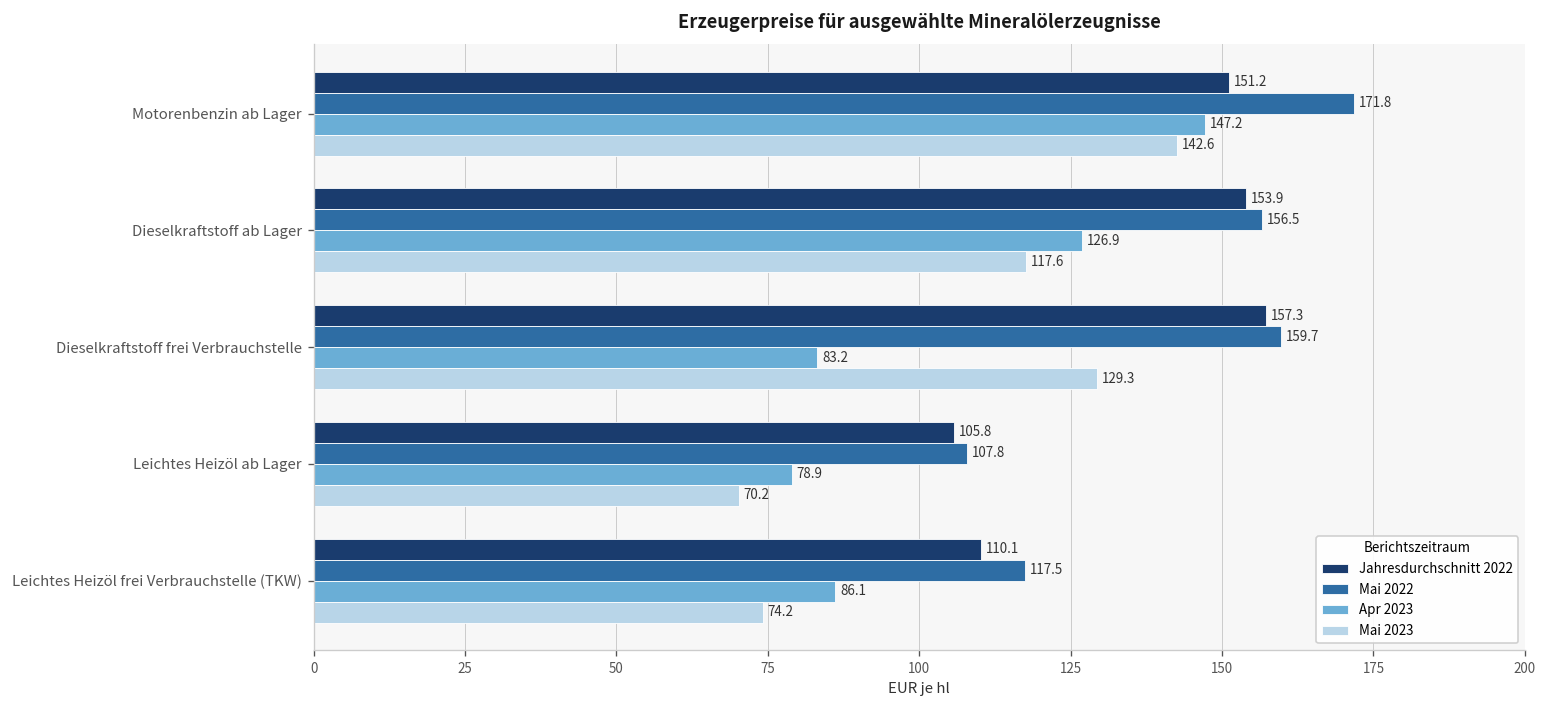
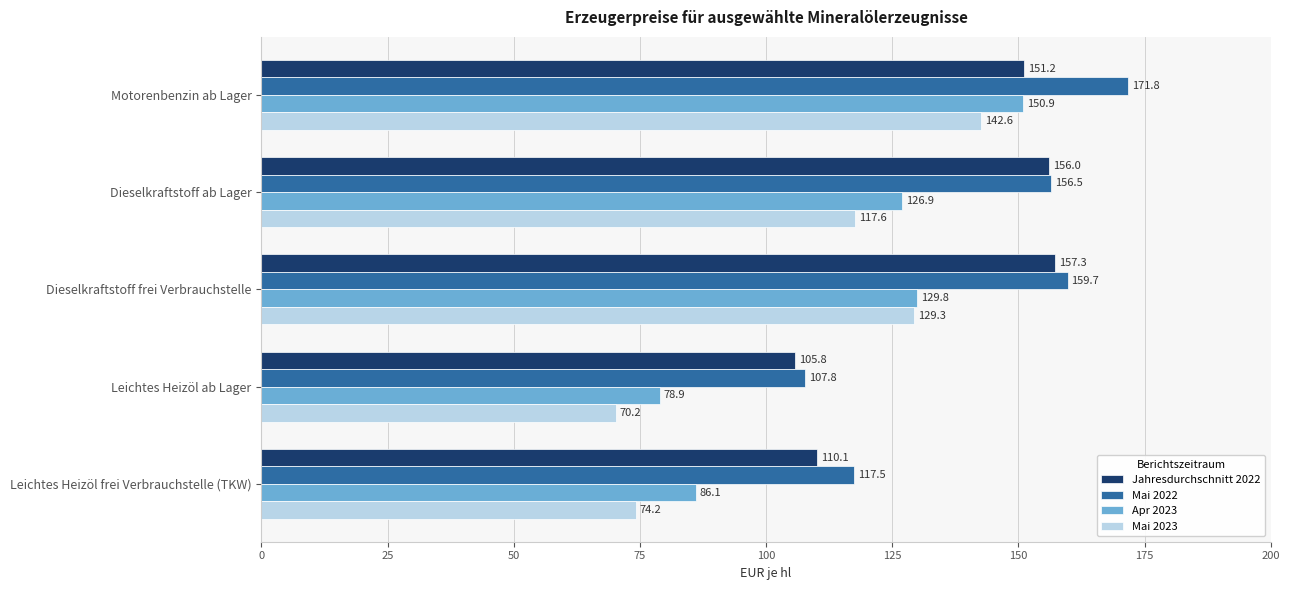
Apr 2023, Motorenbenzin ab Lager: 147.2 -> 150.9
Jahresdurchschnitt 2022, Dieselkraftstoff ab Lager: 153.9 -> 156.0
Apr 2023, Dieselkraftstoff frei Verbrauchstelle: 83.2 -> 129.8
